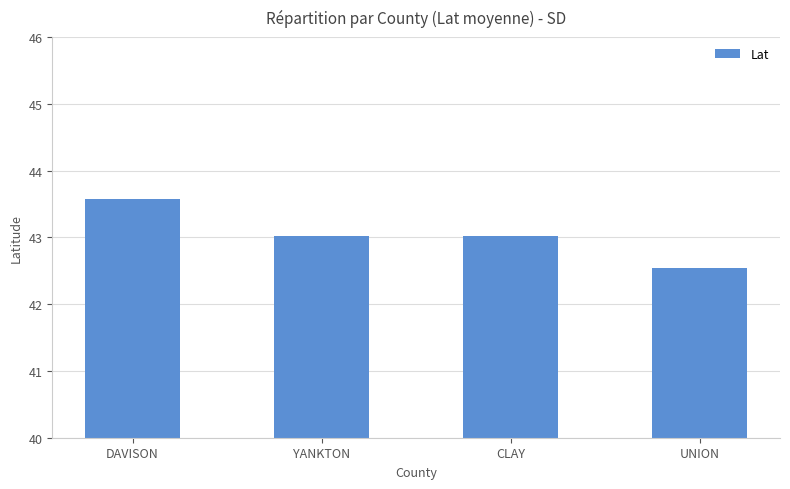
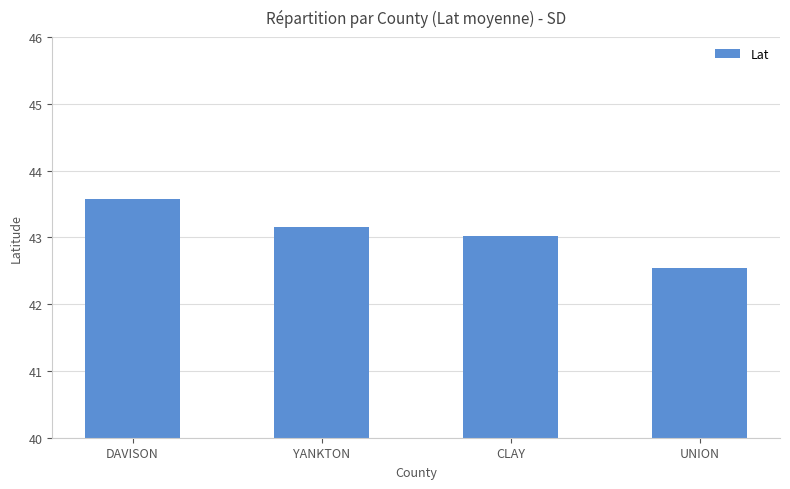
YANKTON: 43.0 -> 43.2
